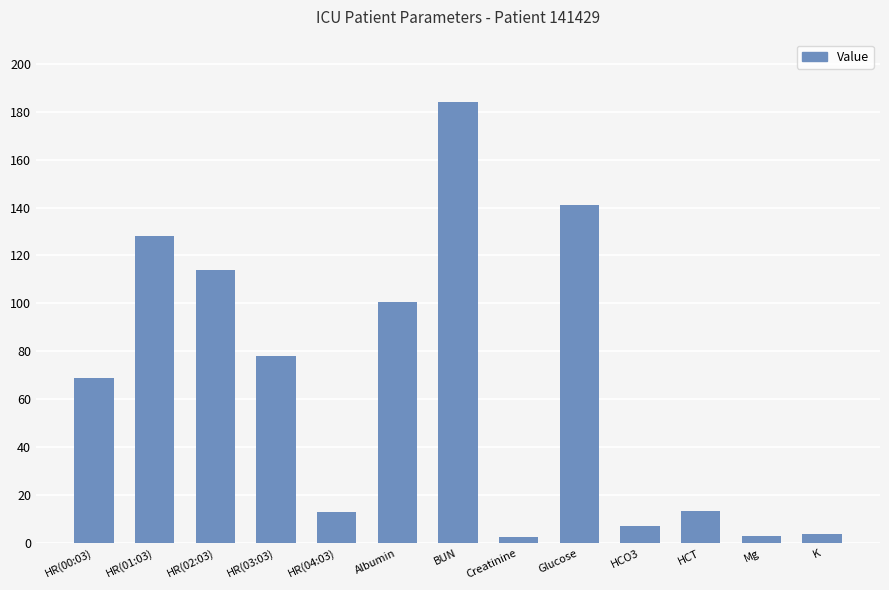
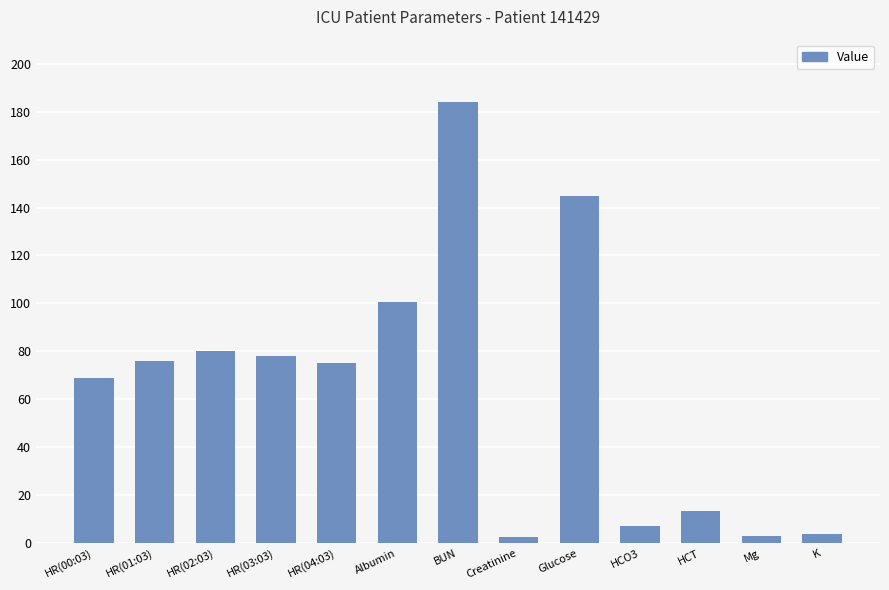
HR(01:03): 128 -> 76
HR(02:03): 114 -> 80
HR(04:03): 13 -> 75
Glucose: 141 -> 145
